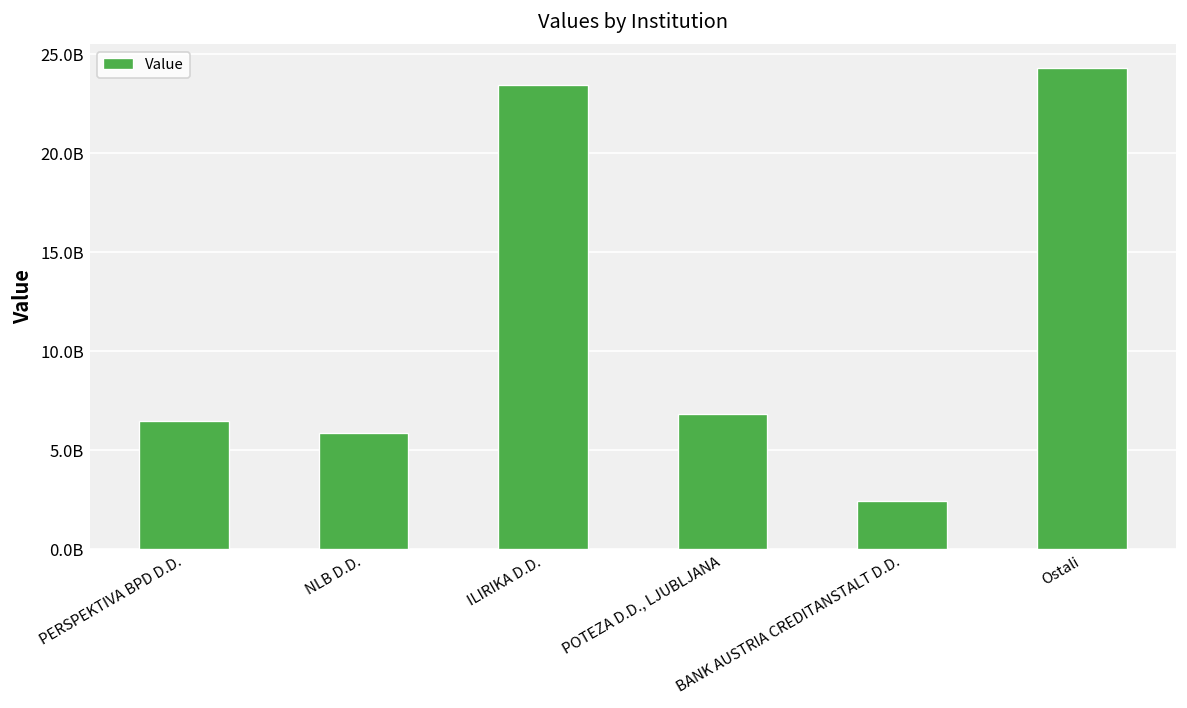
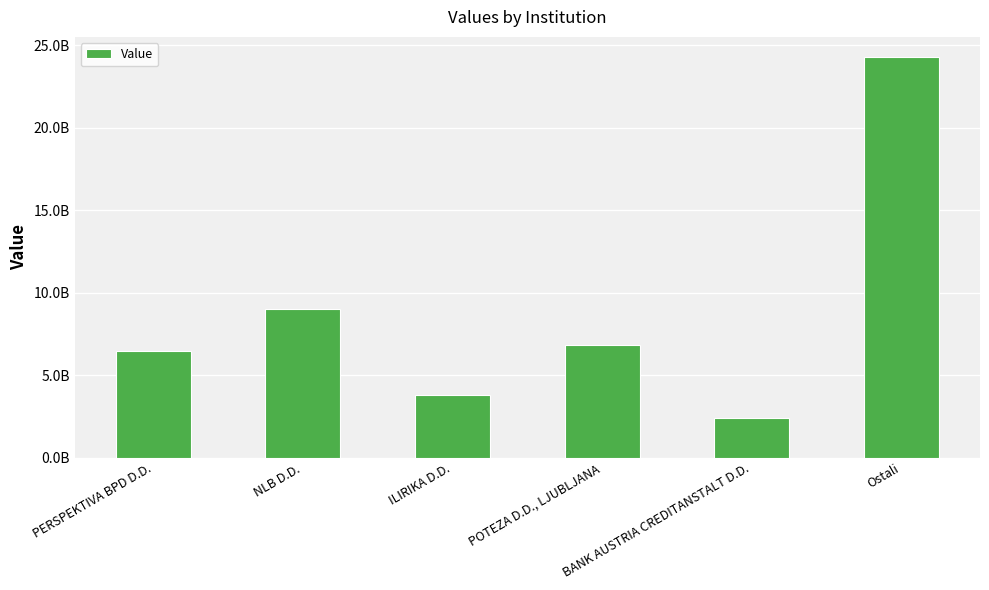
NLB D.D.: 5900000000 -> 9000000000
ILIRIKA D.D.: 23400000000 -> 3800000000
